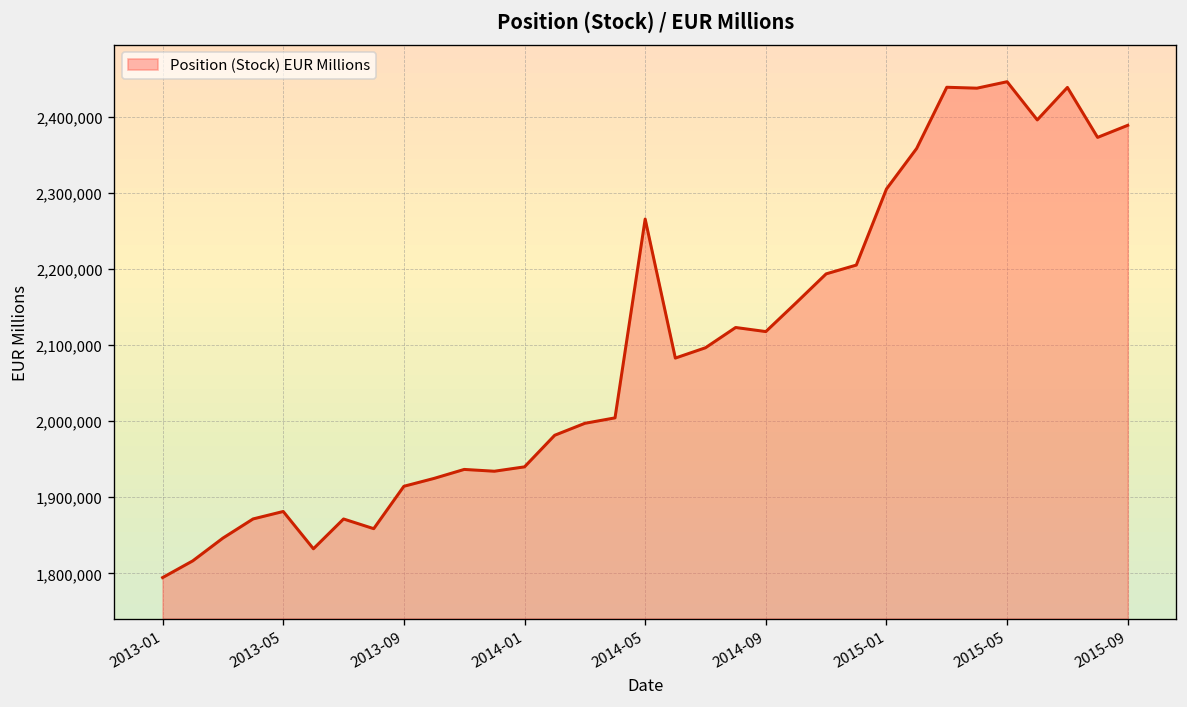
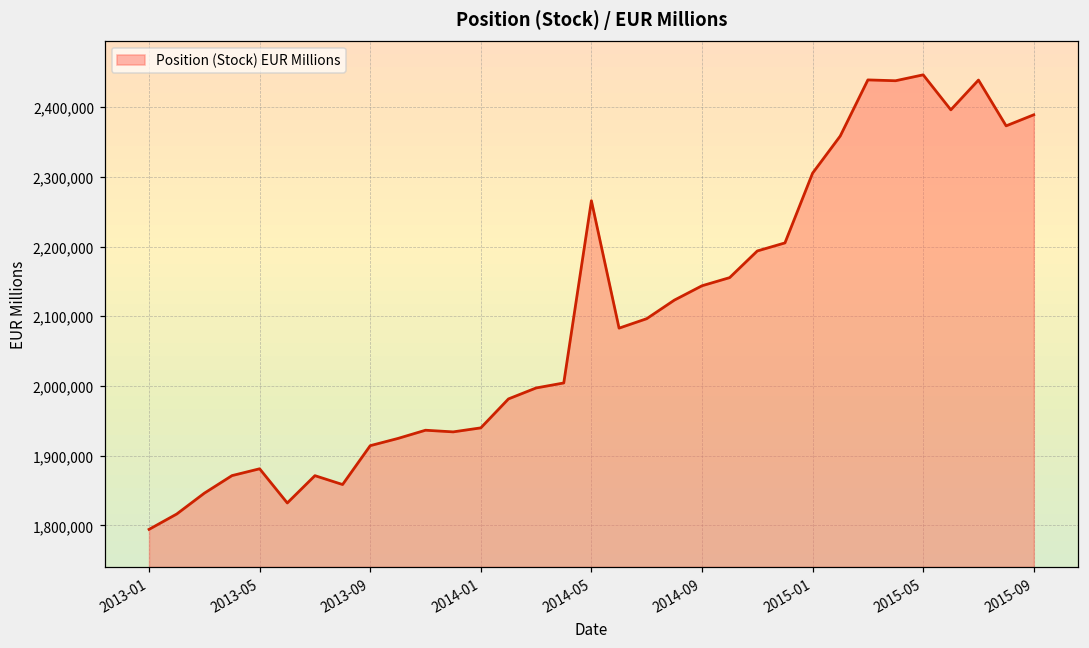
2014-09: 2,120,000 -> 2,140,000
